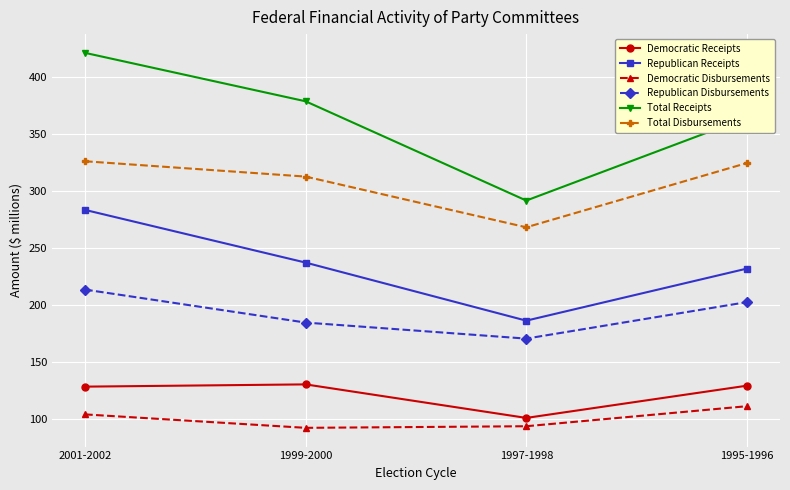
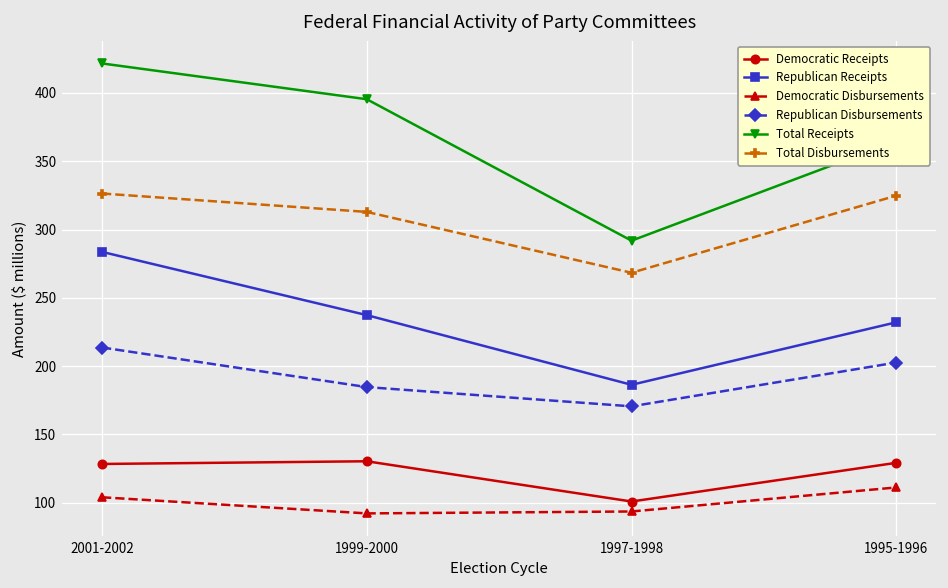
Total Receipts, 1999-2000: 379 -> 395
